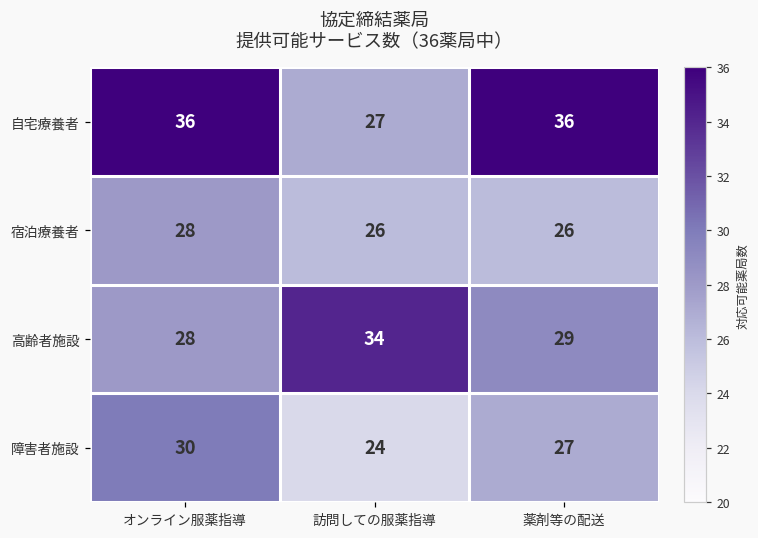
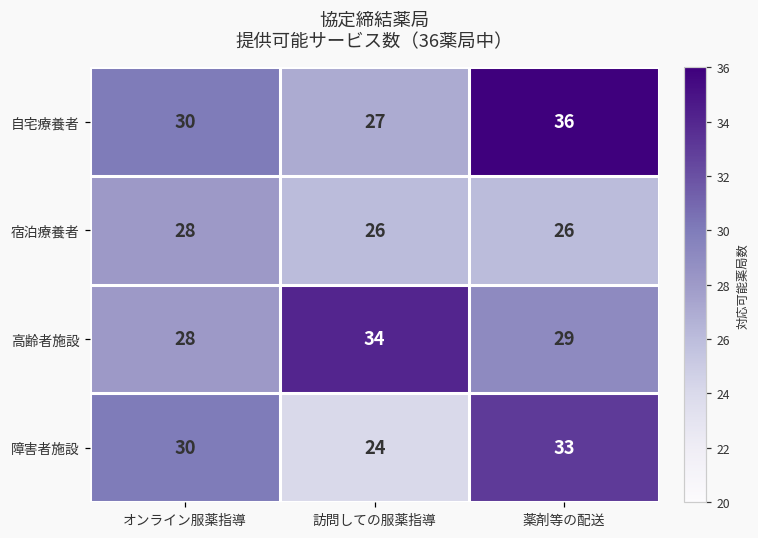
自宅療養者, オンライン服薬指導: 36 -> 30
障害者施設, 薬剤等の配送: 27 -> 33
